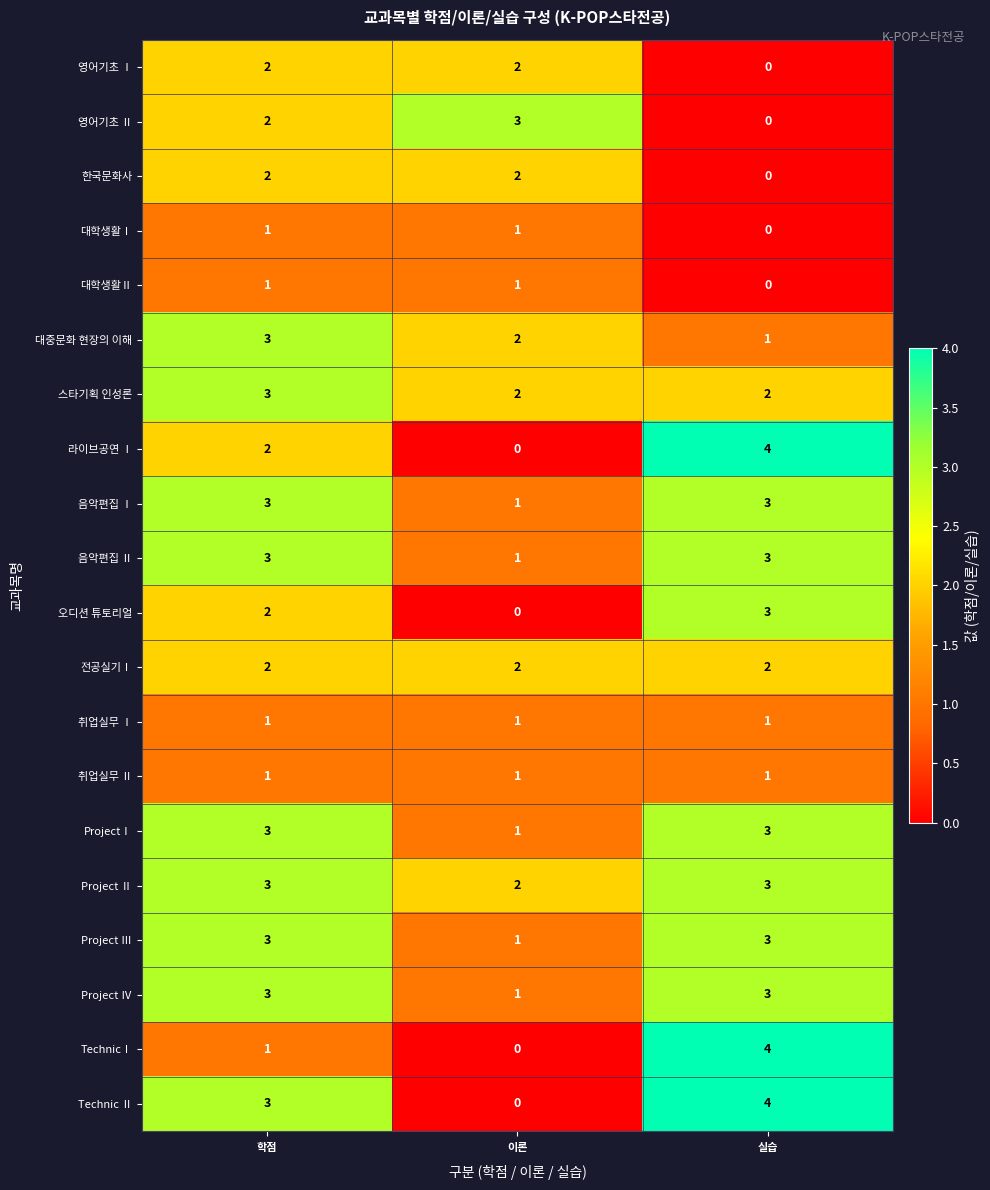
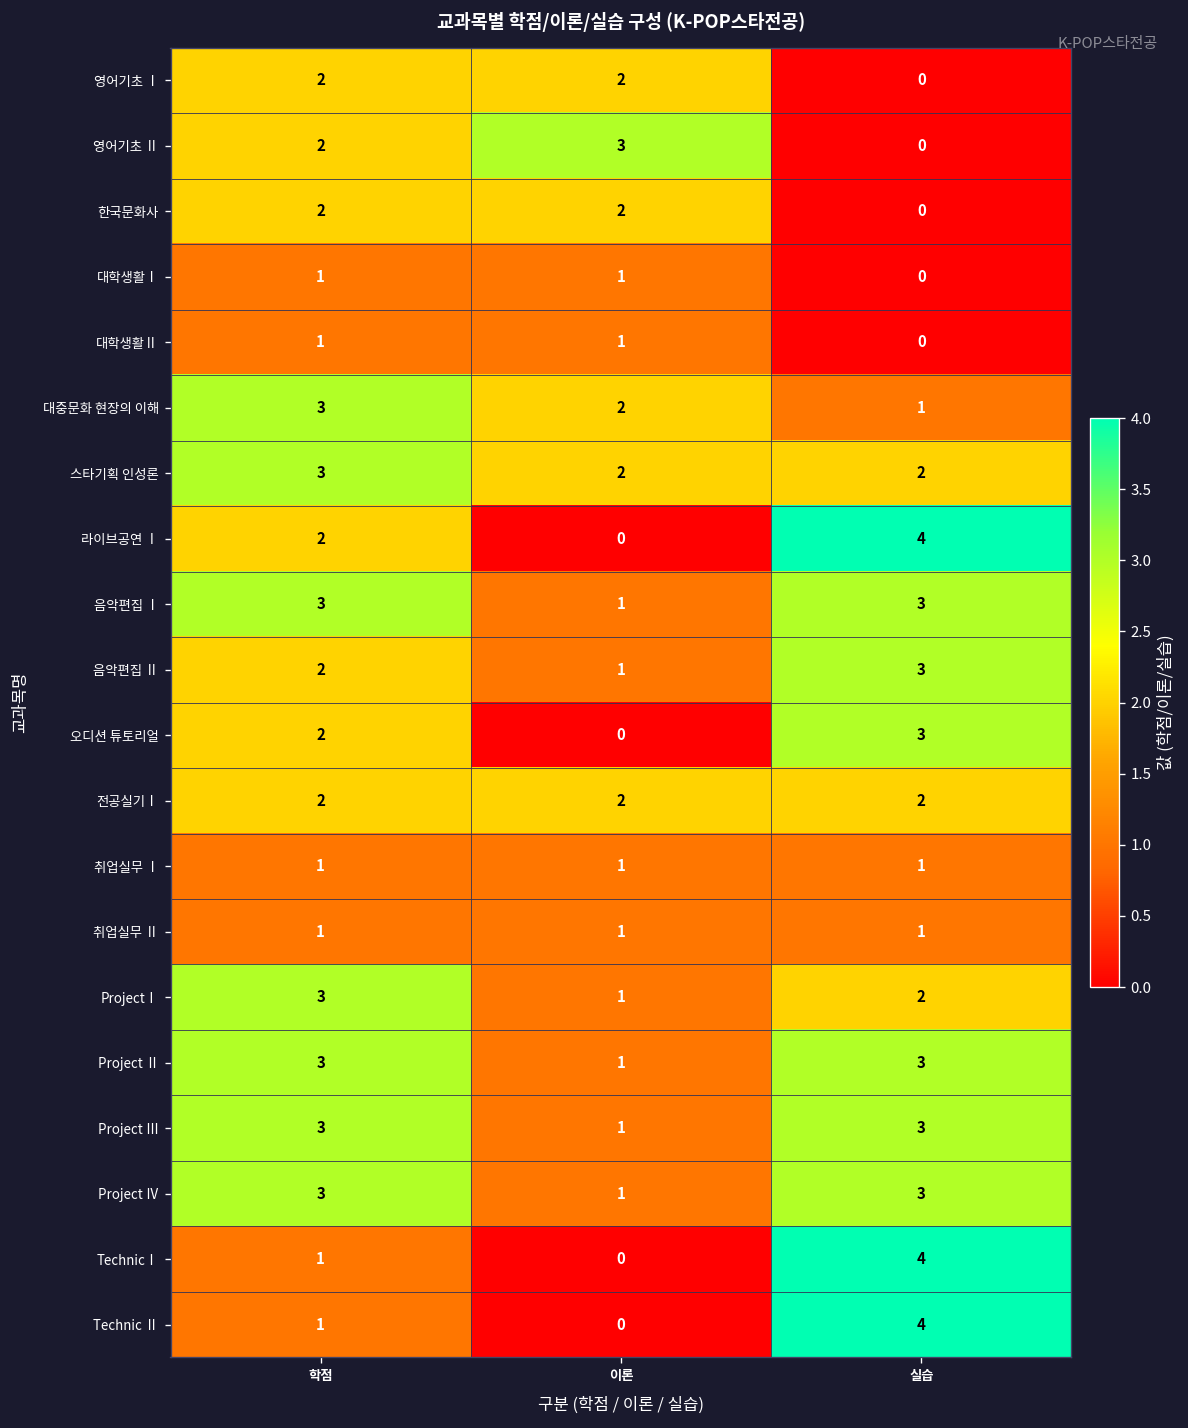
음악편집 Ⅱ, 학점: 3 -> 2
ProjectⅠ, 실습: 3 -> 2
Project Ⅱ, 이론: 2 -> 1
Technic Ⅱ, 학점: 3 -> 1
